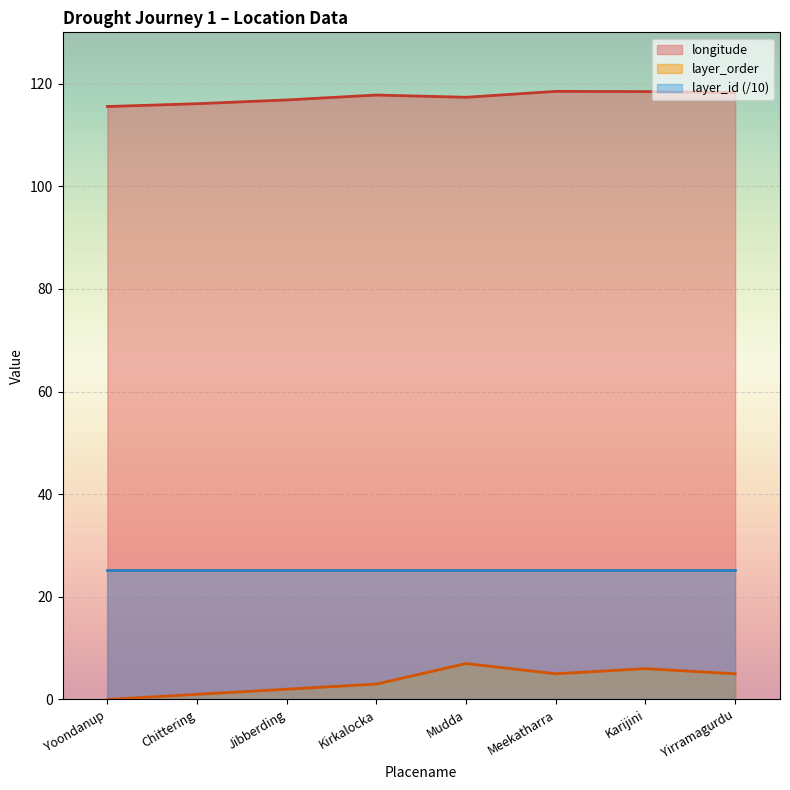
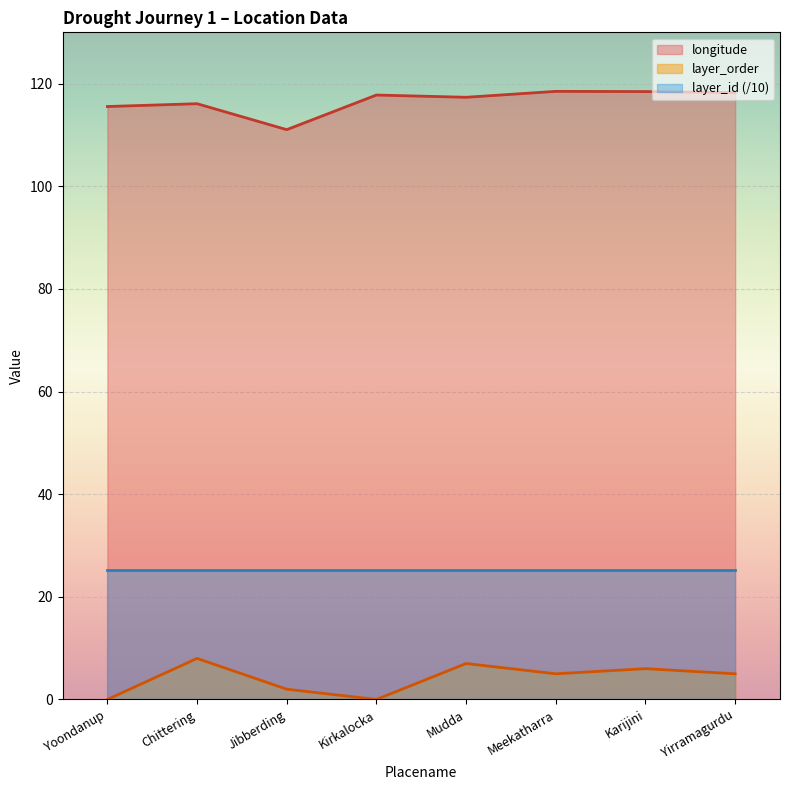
layer_order, Chittering: 1 -> 8
longitude, Jibberding: 117 -> 111
layer_order, Kirkalocka: 3 -> 0
